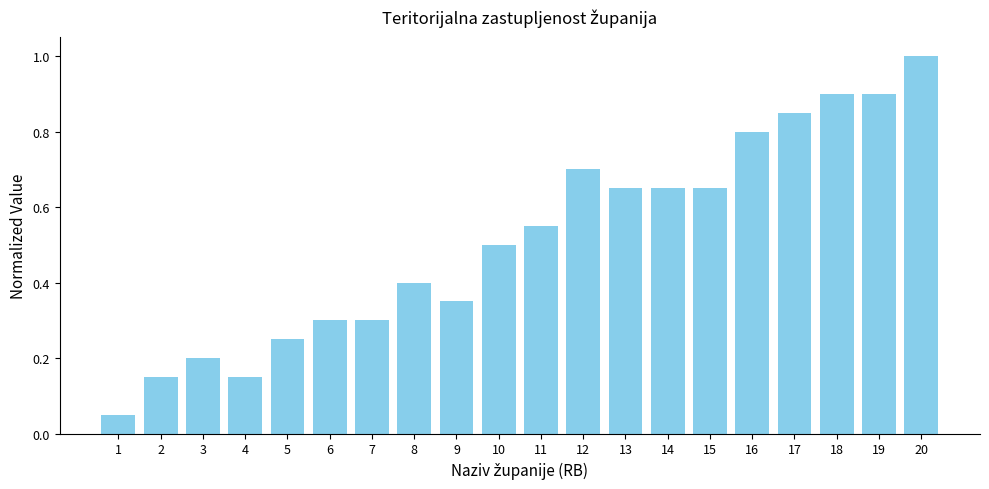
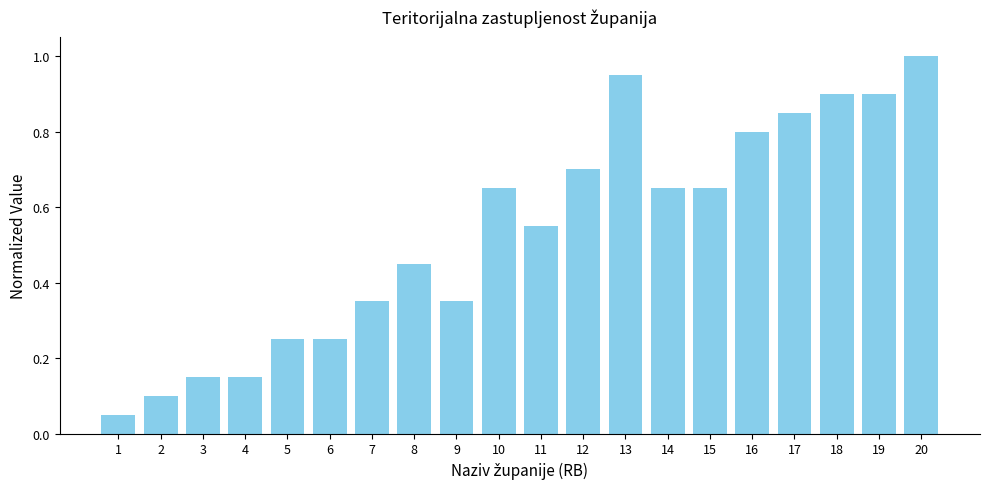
2: 0.15 -> 0.10
3: 0.20 -> 0.15
6: 0.30 -> 0.25
7: 0.30 -> 0.35
8: 0.40 -> 0.45
10: 0.50 -> 0.65
13: 0.65 -> 0.95
